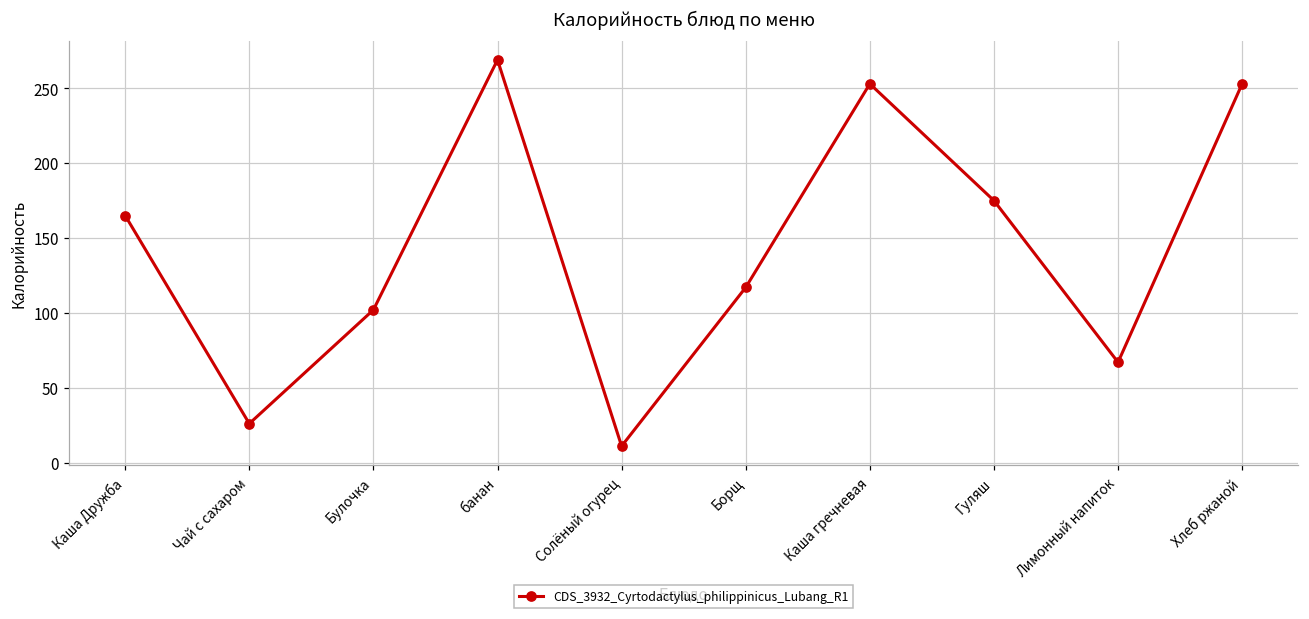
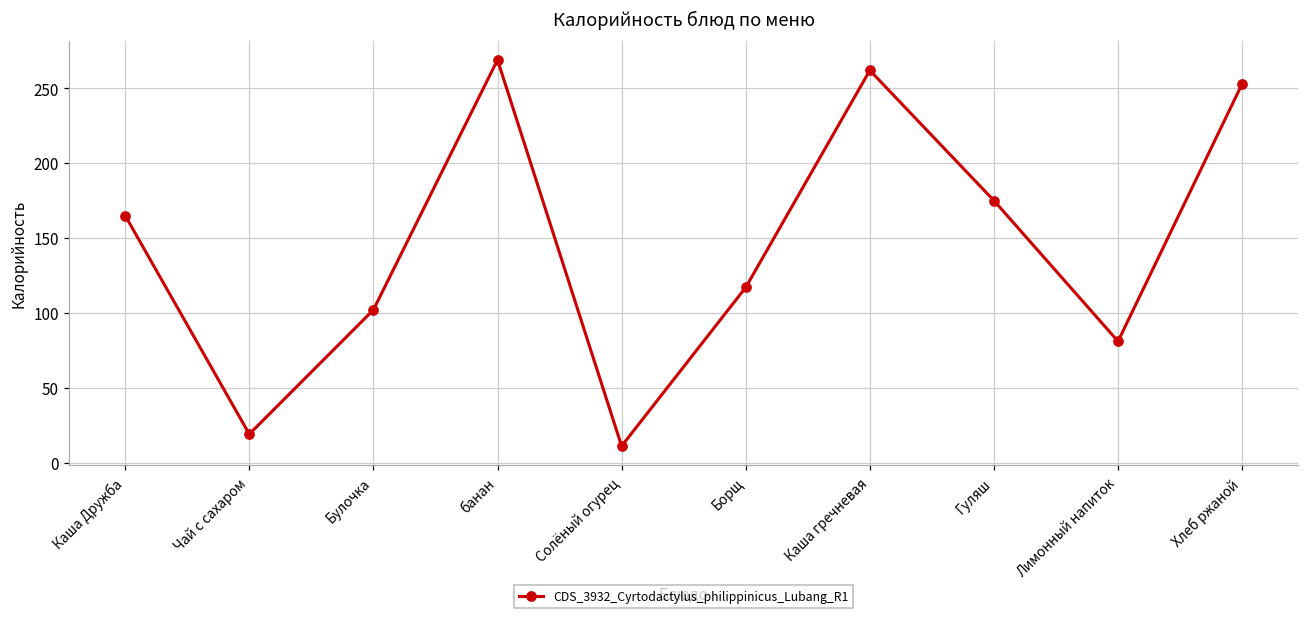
Чай с сахаром: 26 -> 19
Каша гречневая: 253 -> 262
Лимонный напиток: 67 -> 81
